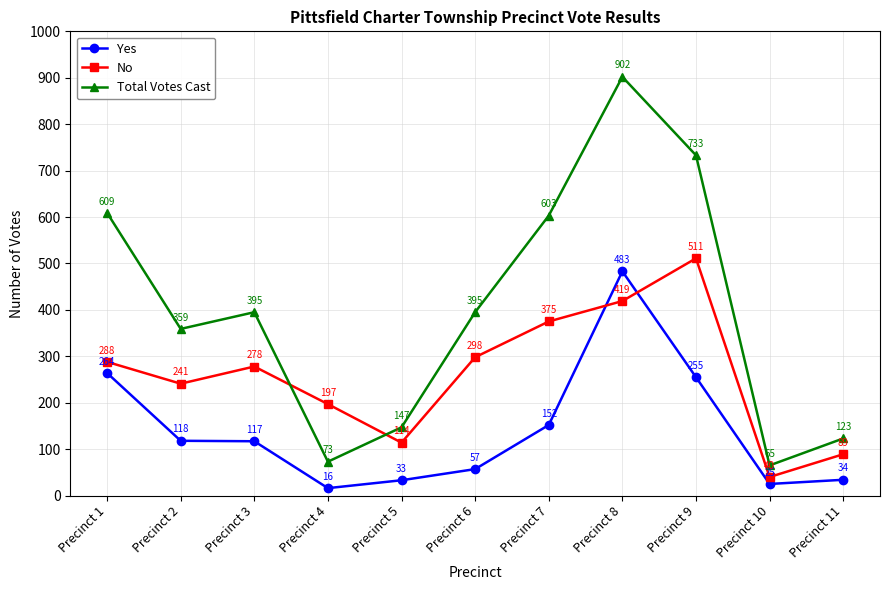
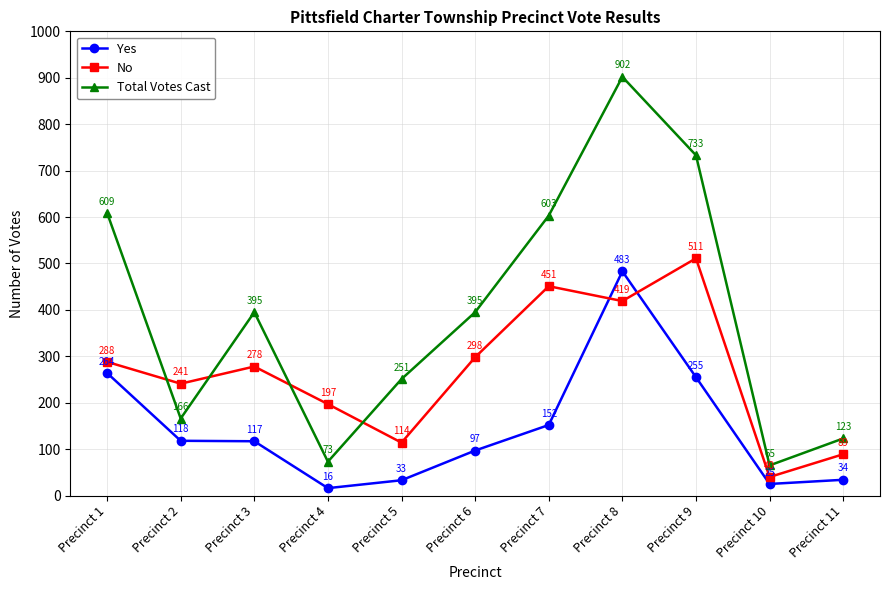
Total Votes Cast, Precinct 2: 359 -> 166
Total Votes Cast, Precinct 5: 147 -> 251
Yes, Precinct 6: 57 -> 97
No, Precinct 7: 375 -> 451
